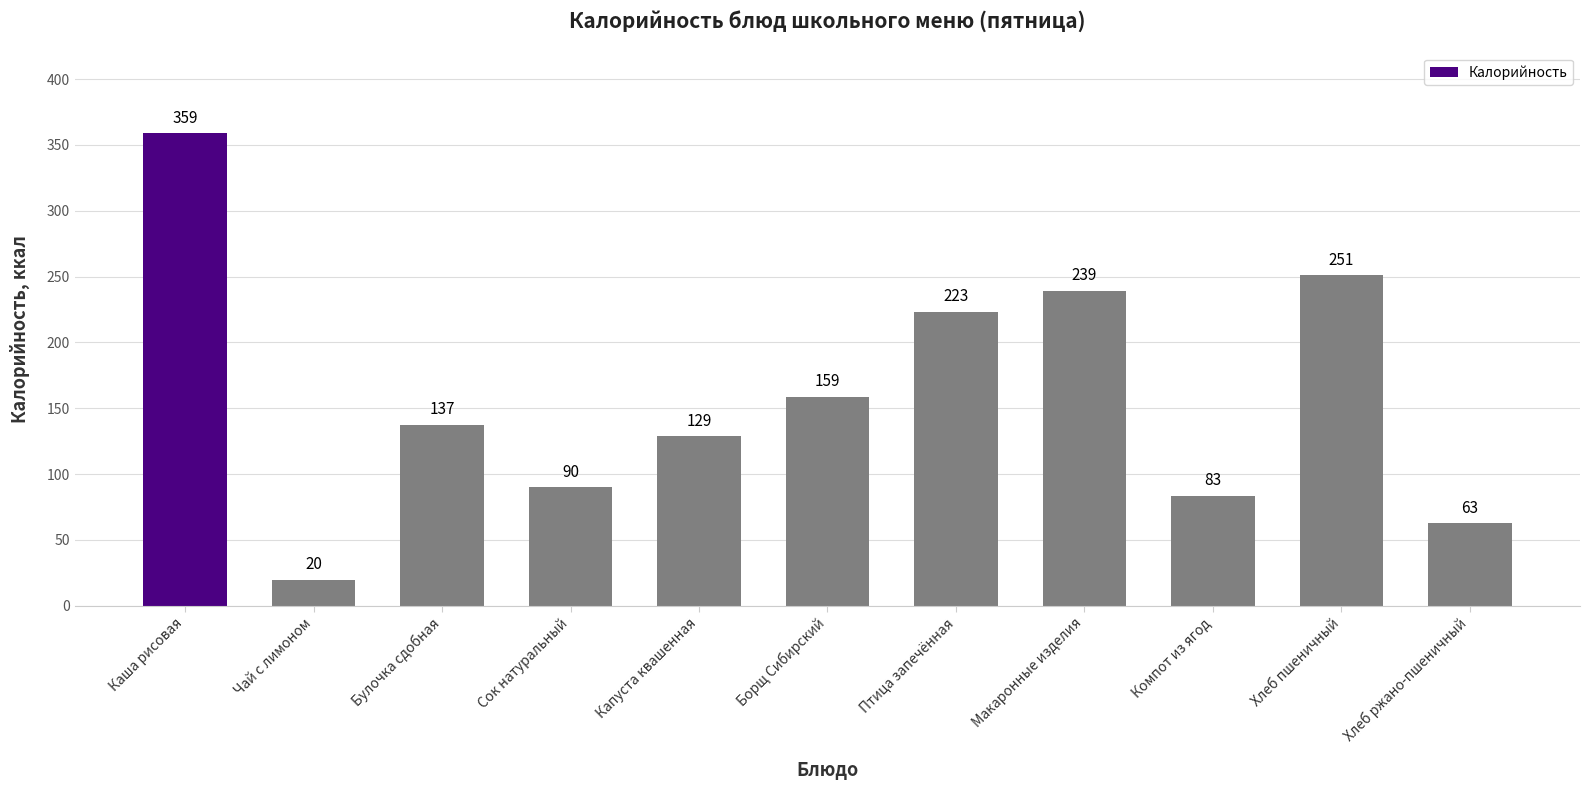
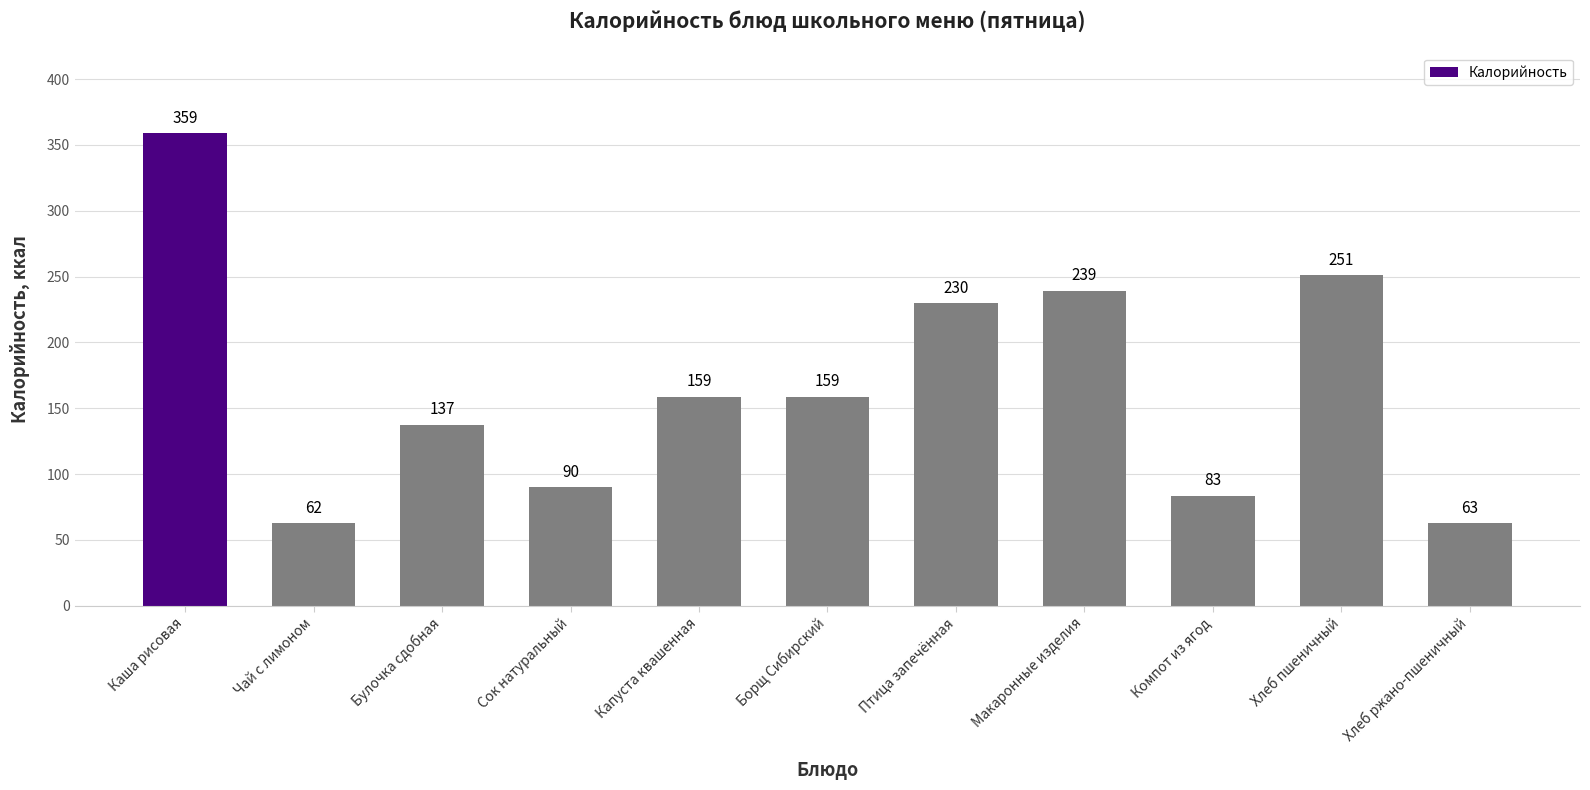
Чай с лимоном: 20 -> 62
Капуста квашенная: 129 -> 159
Птица запечённая: 223 -> 230
